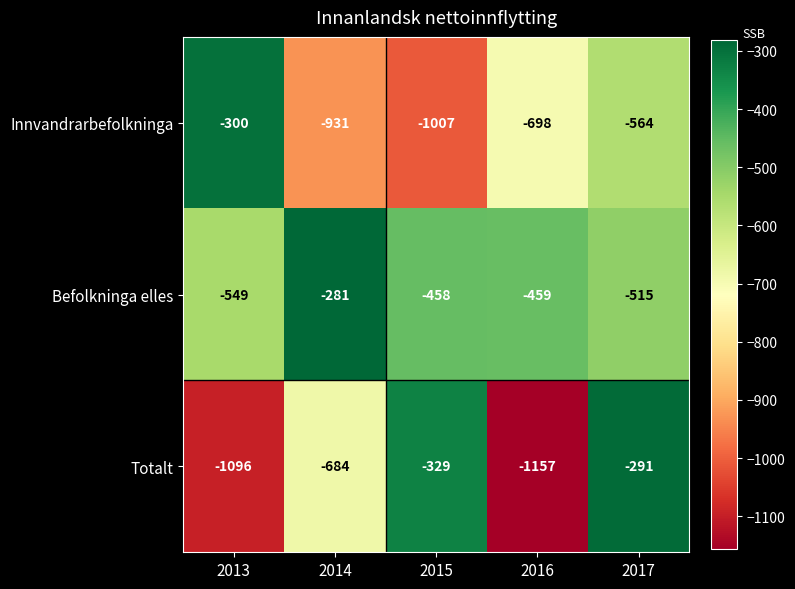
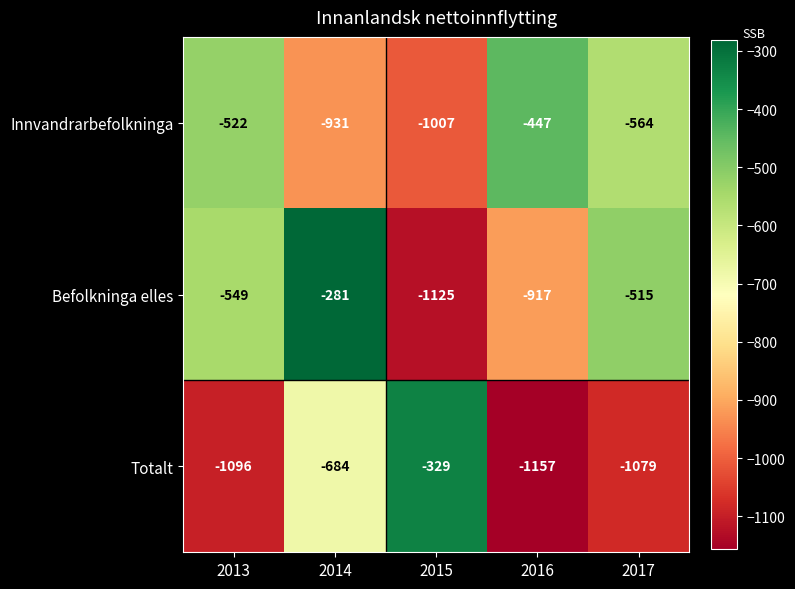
Innvandrarbefolkninga, 2013: -300 -> -522
Innvandrarbefolkninga, 2016: -698 -> -447
Befolkninga elles, 2015: -458 -> -1125
Befolkninga elles, 2016: -459 -> -917
Totalt, 2017: -291 -> -1079
